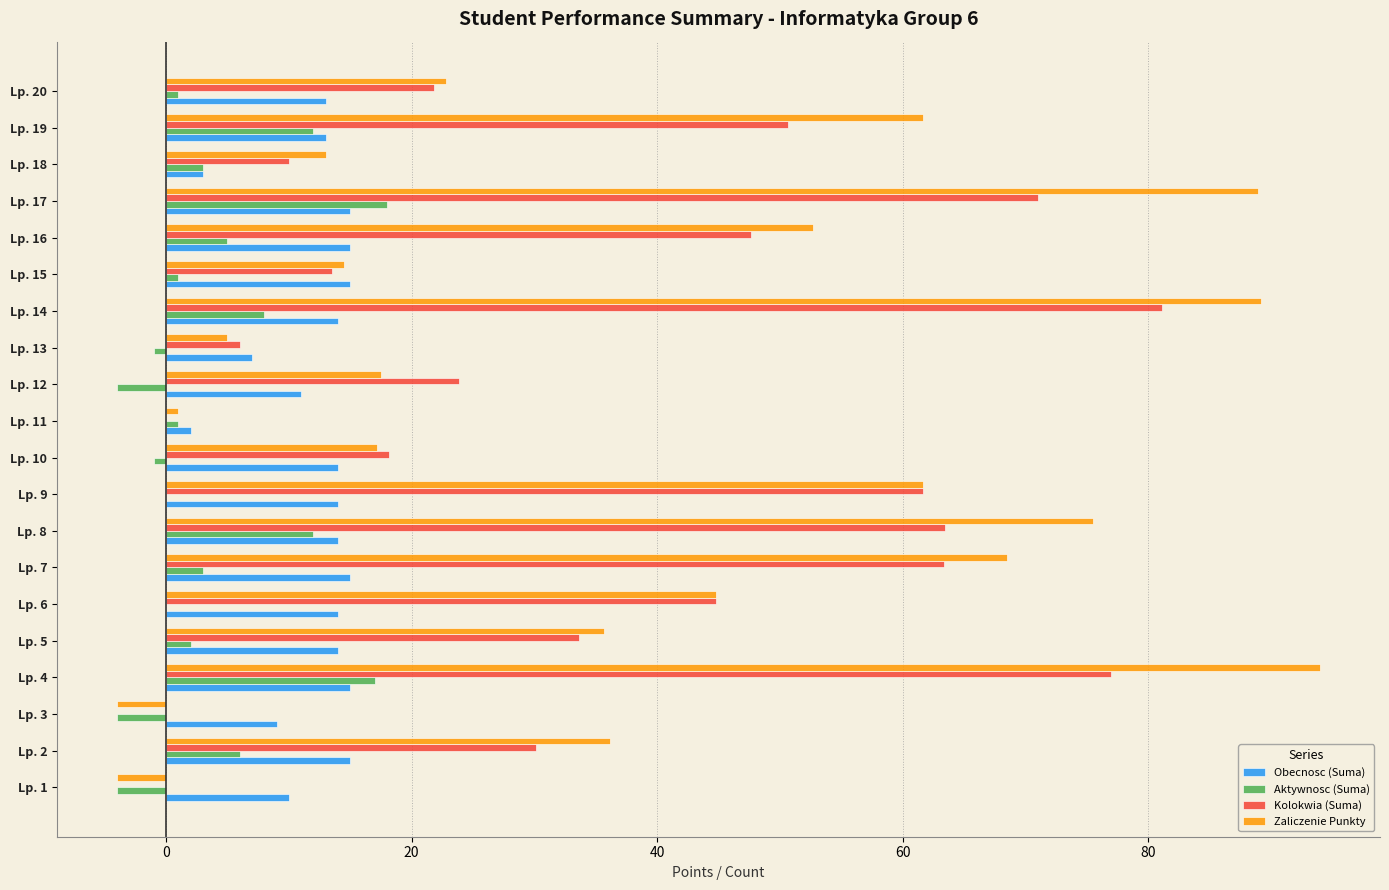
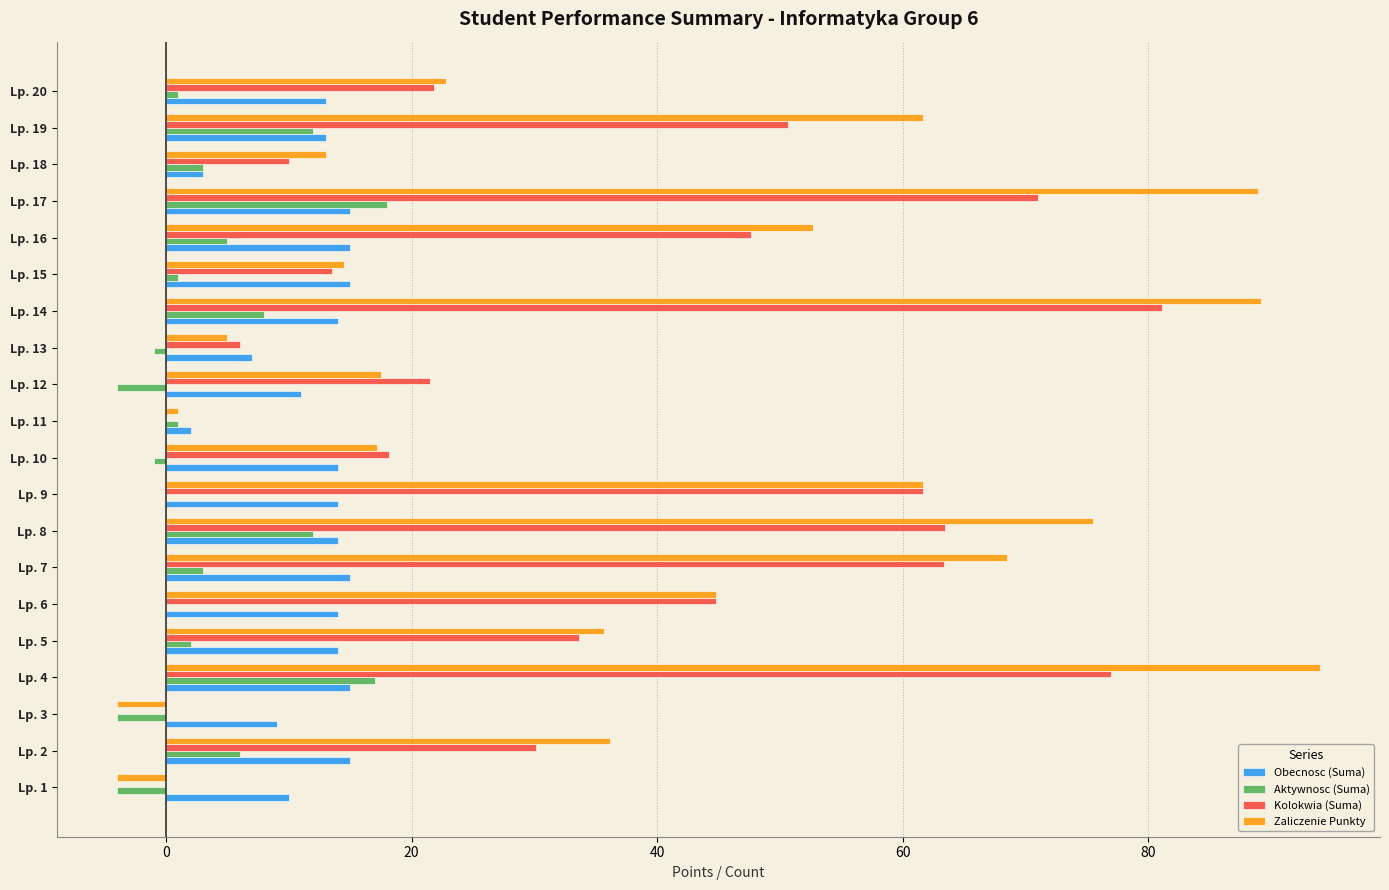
Kolokwia (Suma), Lp. 12: 23.9 -> 21.5
